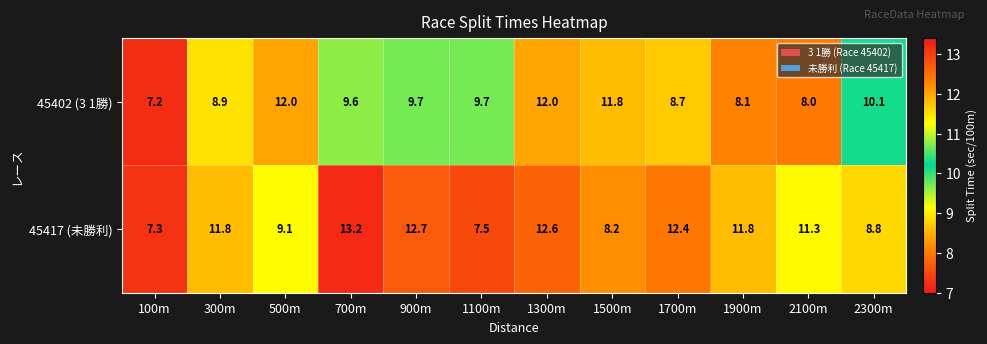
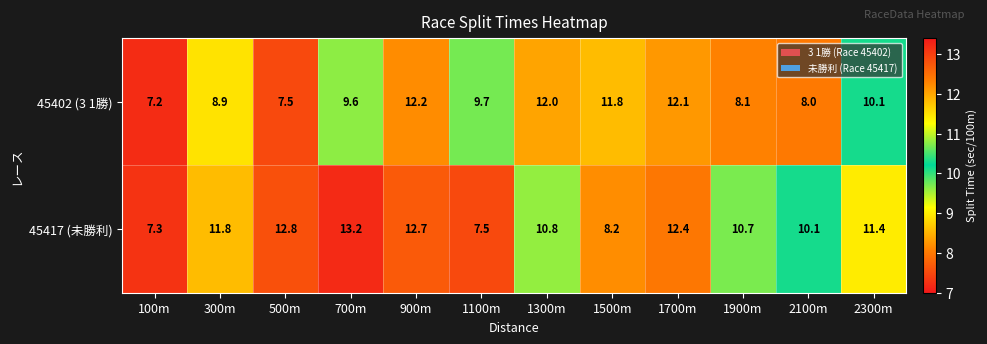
45402 (3 1勝), 500m: 12.0 -> 7.5
45402 (3 1勝), 900m: 9.7 -> 12.2
45402 (3 1勝), 1700m: 8.7 -> 12.1
45417 (未勝利), 500m: 9.1 -> 12.8
45417 (未勝利), 1300m: 12.6 -> 10.8
45417 (未勝利), 1900m: 11.8 -> 10.7
45417 (未勝利), 2100m: 11.3 -> 10.1
45417 (未勝利), 2300m: 8.8 -> 11.4
